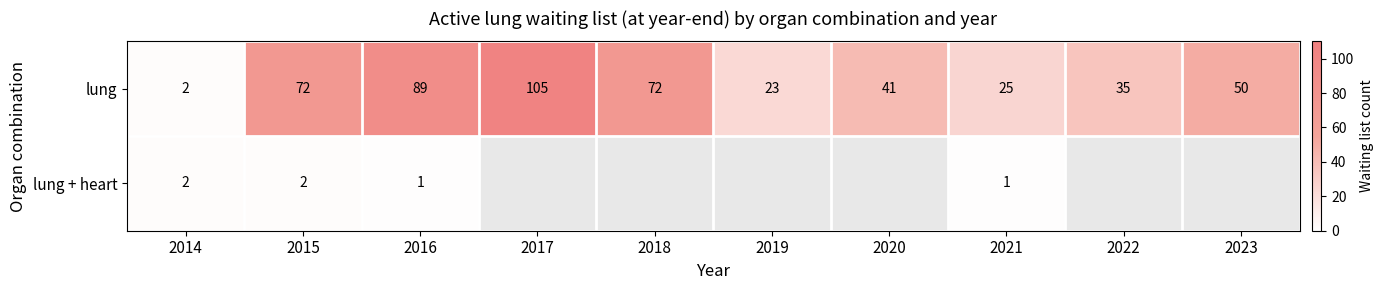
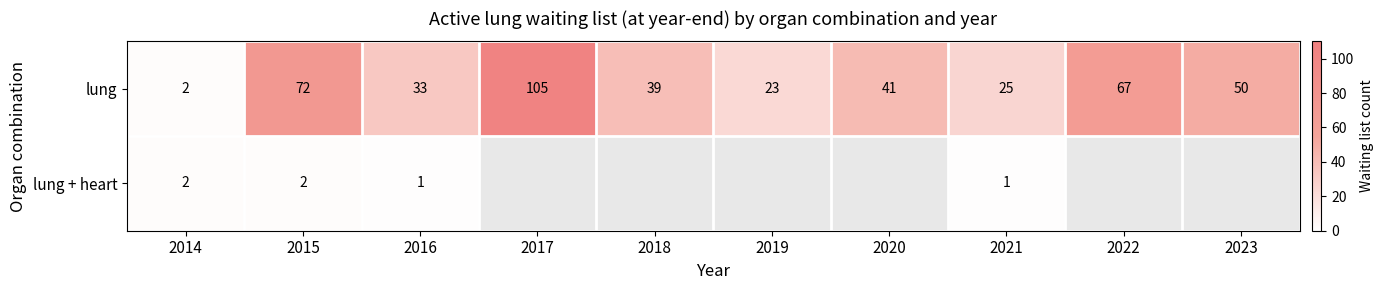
lung, 2016: 89 -> 33
lung, 2018: 72 -> 39
lung, 2022: 35 -> 67
